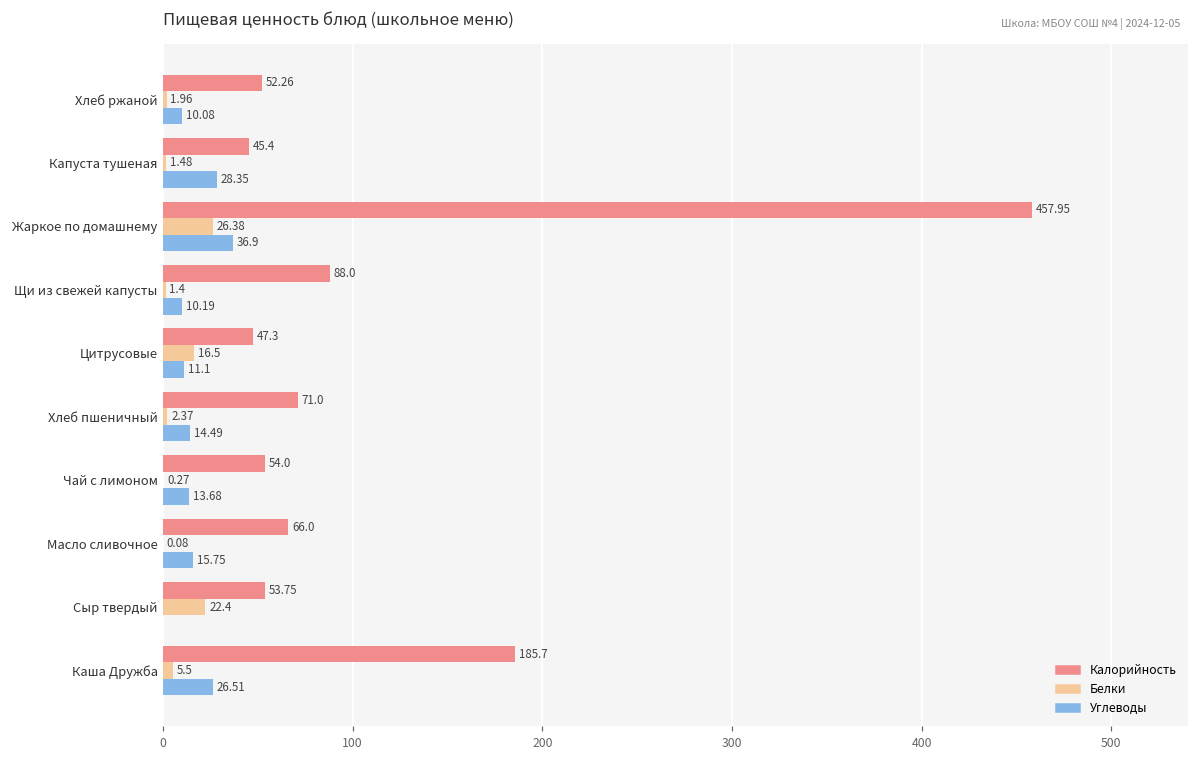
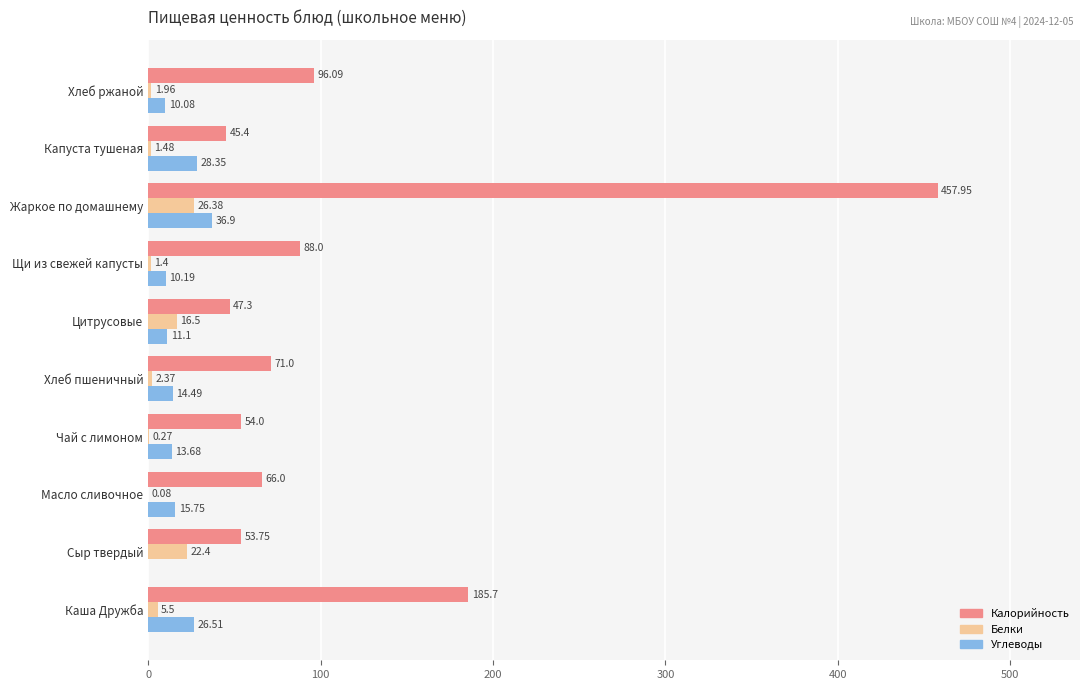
Калорийность, Хлеб ржаной: 52.26 -> 96.09
